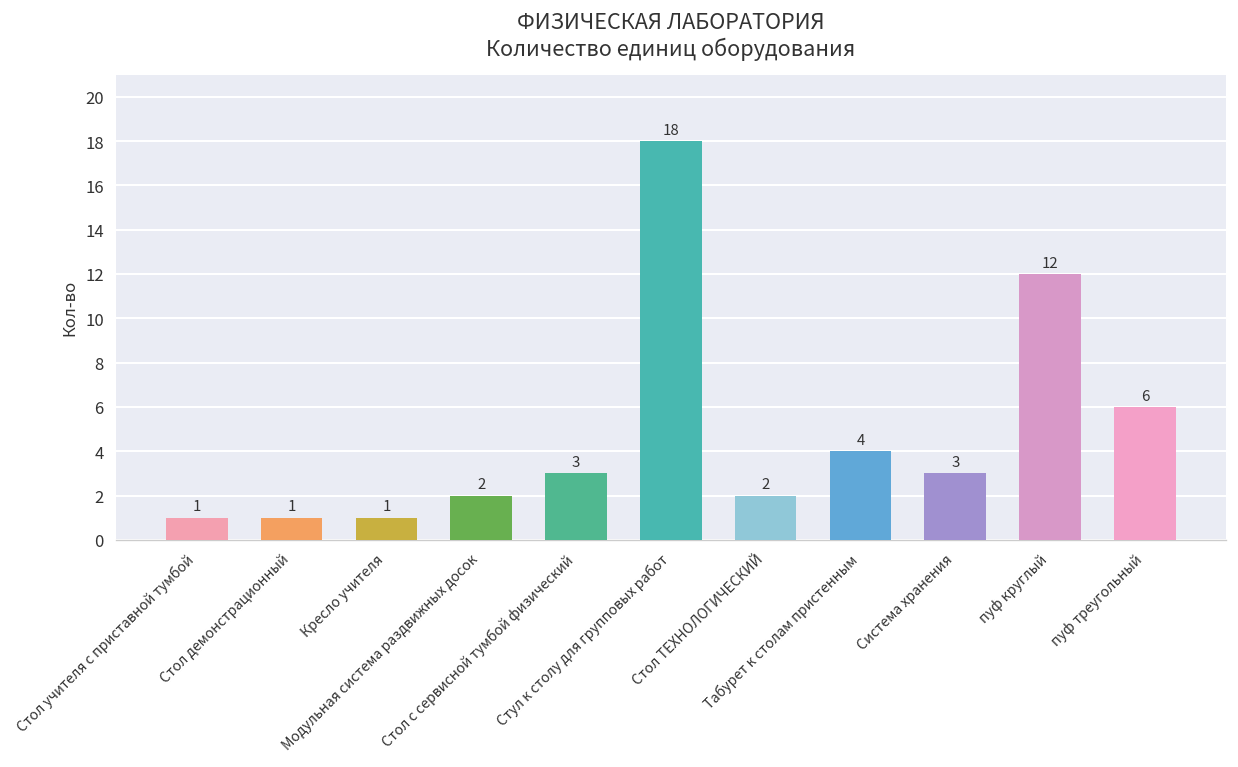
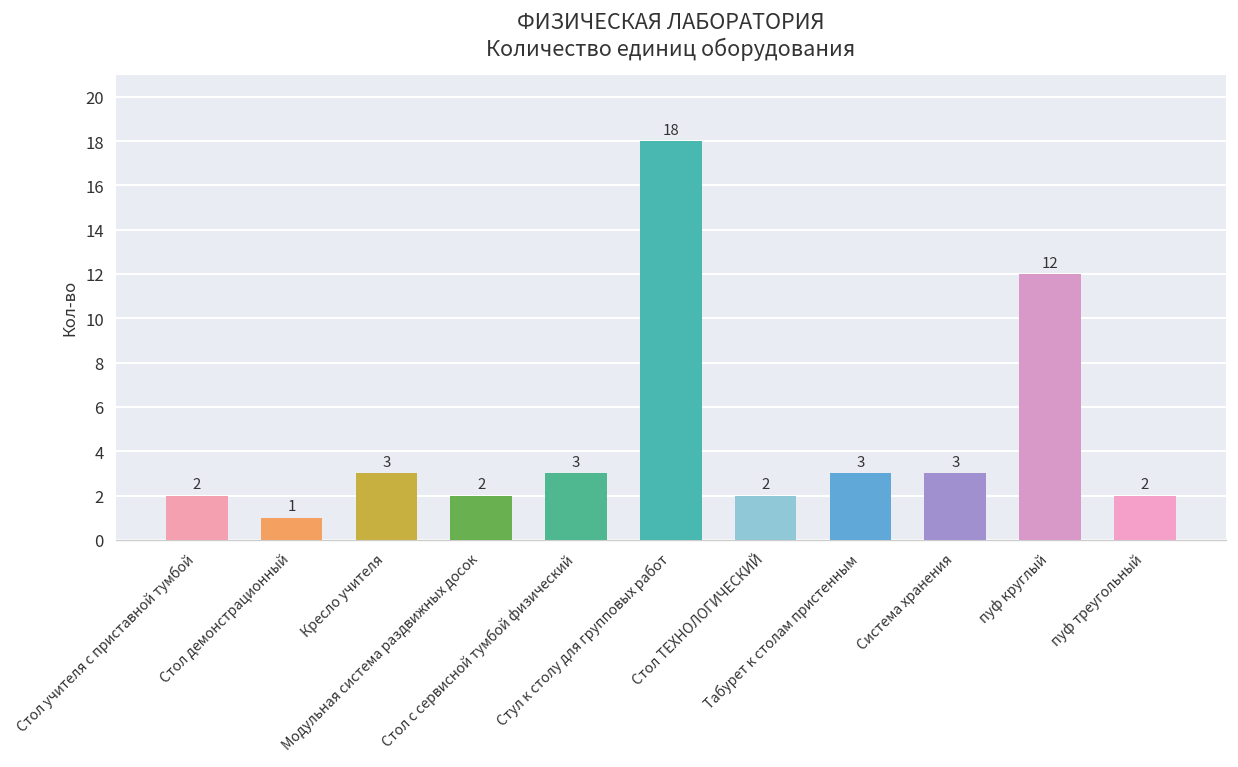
Стол учителя с приставной тумбой: 1 -> 2
Кресло учителя: 1 -> 3
Табурет к столам пристенным: 4 -> 3
пуф треугольный: 6 -> 2
